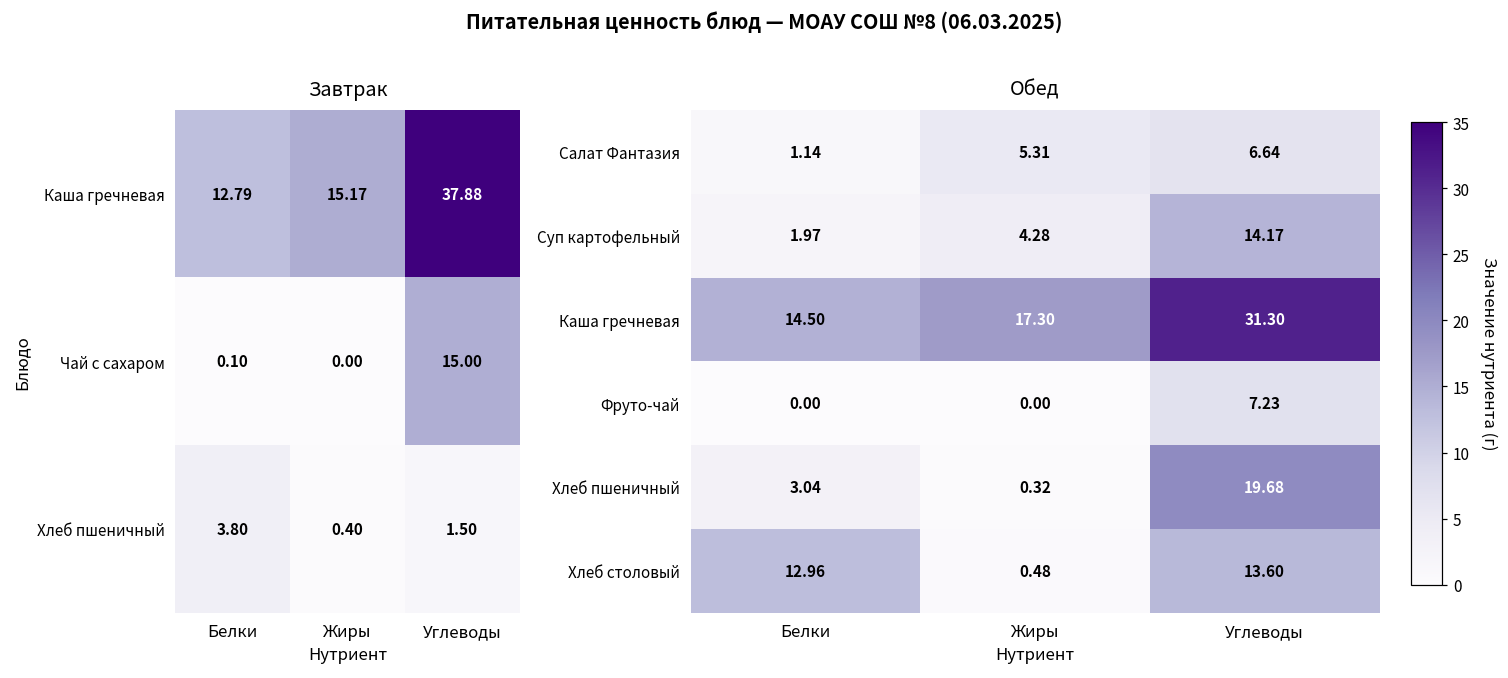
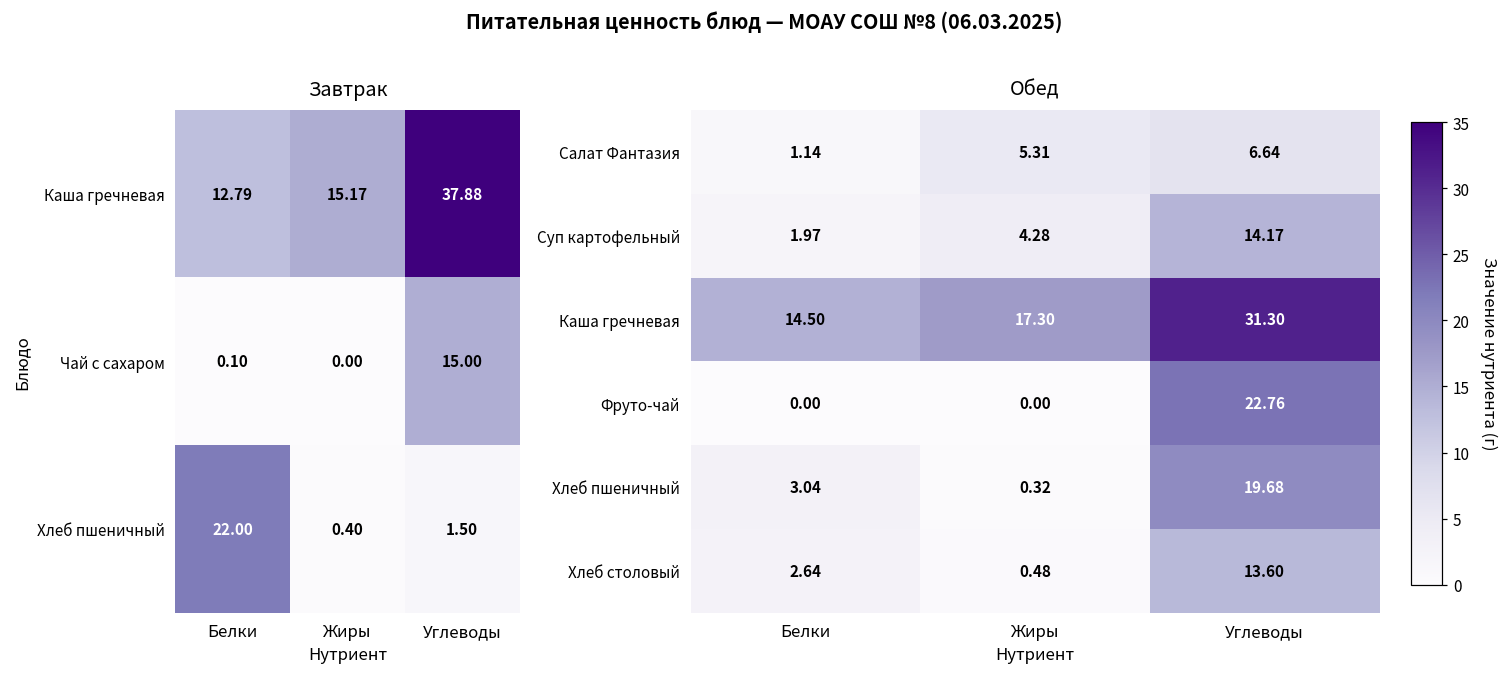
Завтрак, Хлеб пшеничный, Белки: 3.80 -> 22.00
Обед, Фруто-чай, Углеводы: 7.23 -> 22.76
Обед, Хлеб столовый, Белки: 12.96 -> 2.64
